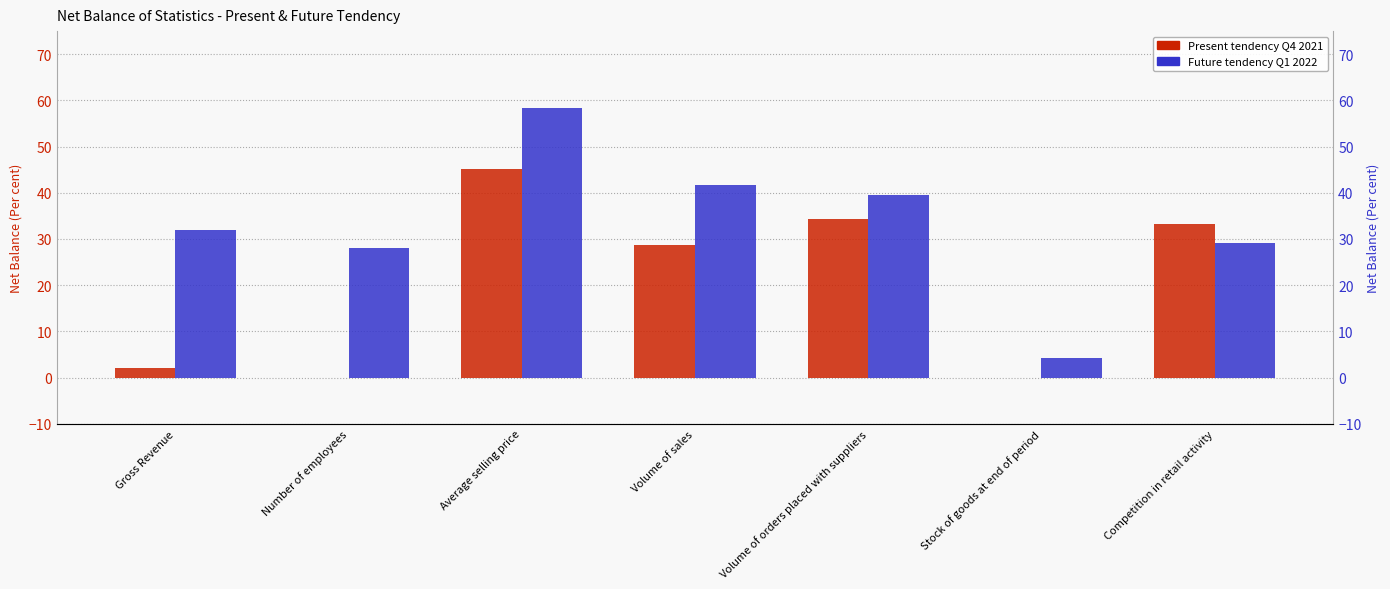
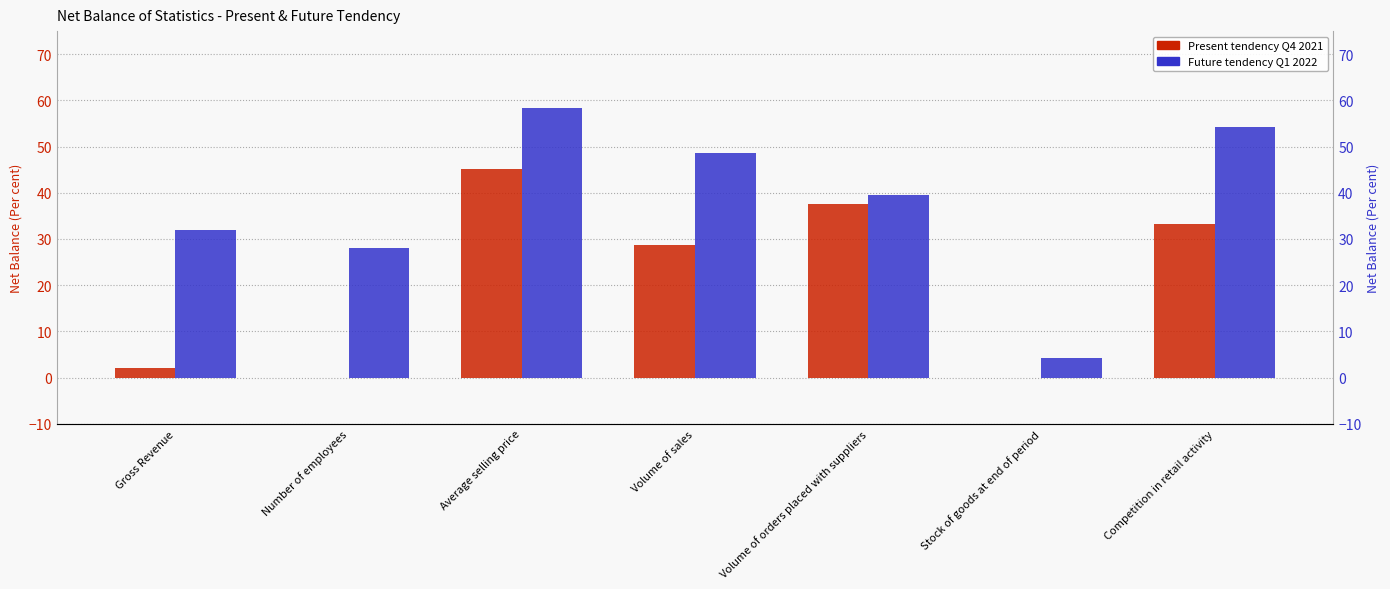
Future tendency Q1 2022, Volume of sales: 42 -> 49
Present tendency Q4 2021, Volume of orders placed with suppliers: 34 -> 38
Future tendency Q1 2022, Competition in retail activity: 29 -> 54
